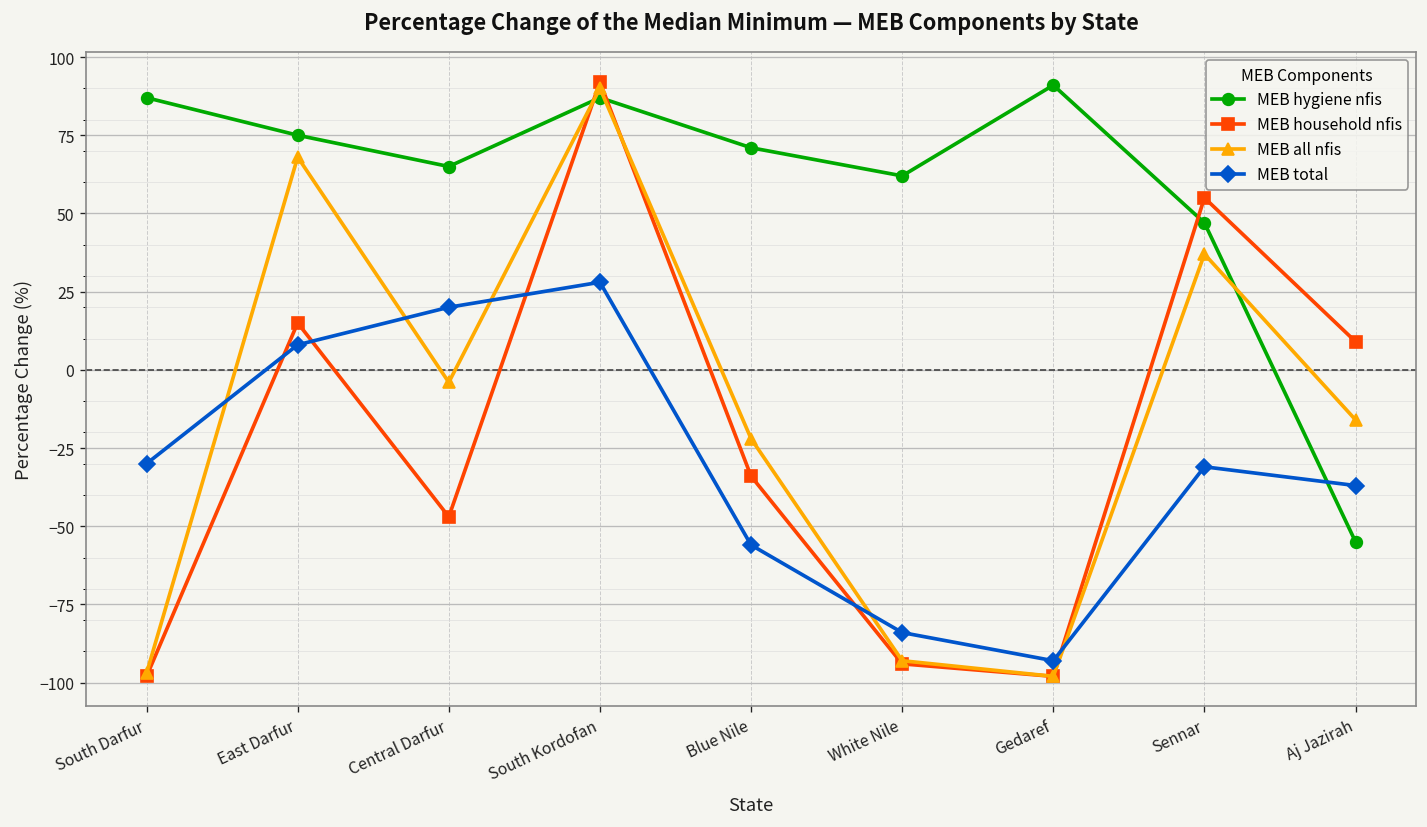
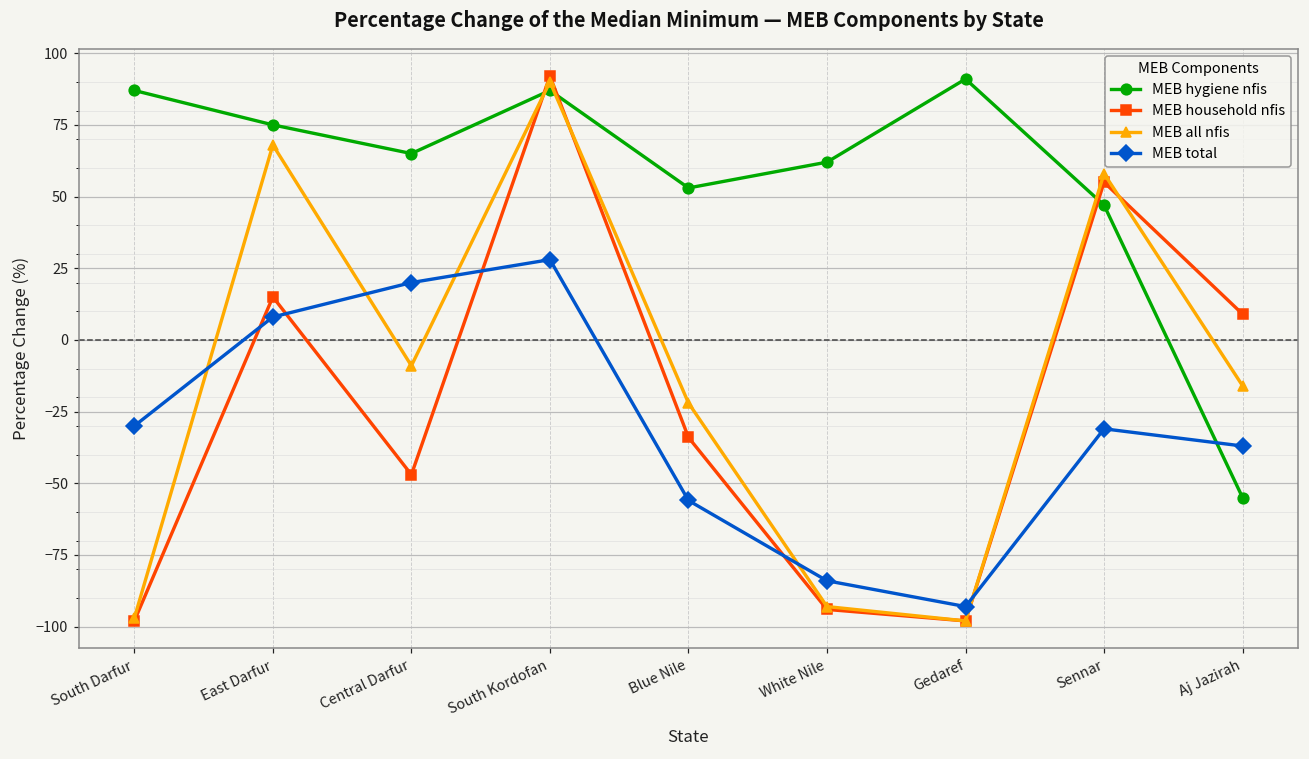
MEB all nfis, Central Darfur: -4 -> -9
MEB hygiene nfis, Blue Nile: 71 -> 53
MEB all nfis, Sennar: 37 -> 58
